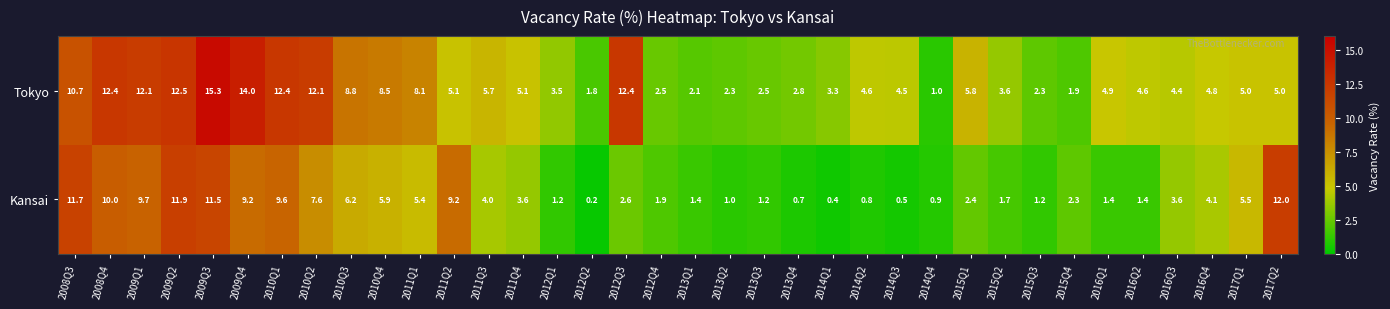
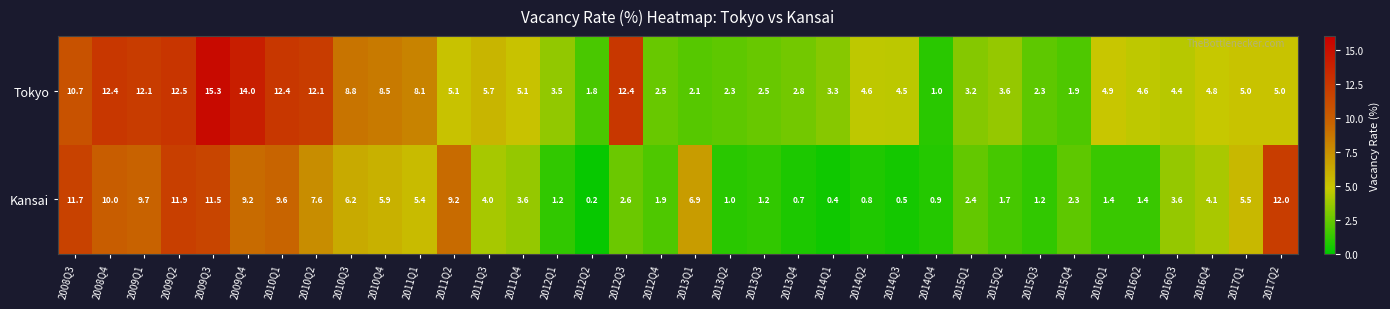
Tokyo, 2015Q1: 5.8 -> 3.2
Kansai, 2013Q1: 1.4 -> 6.9
